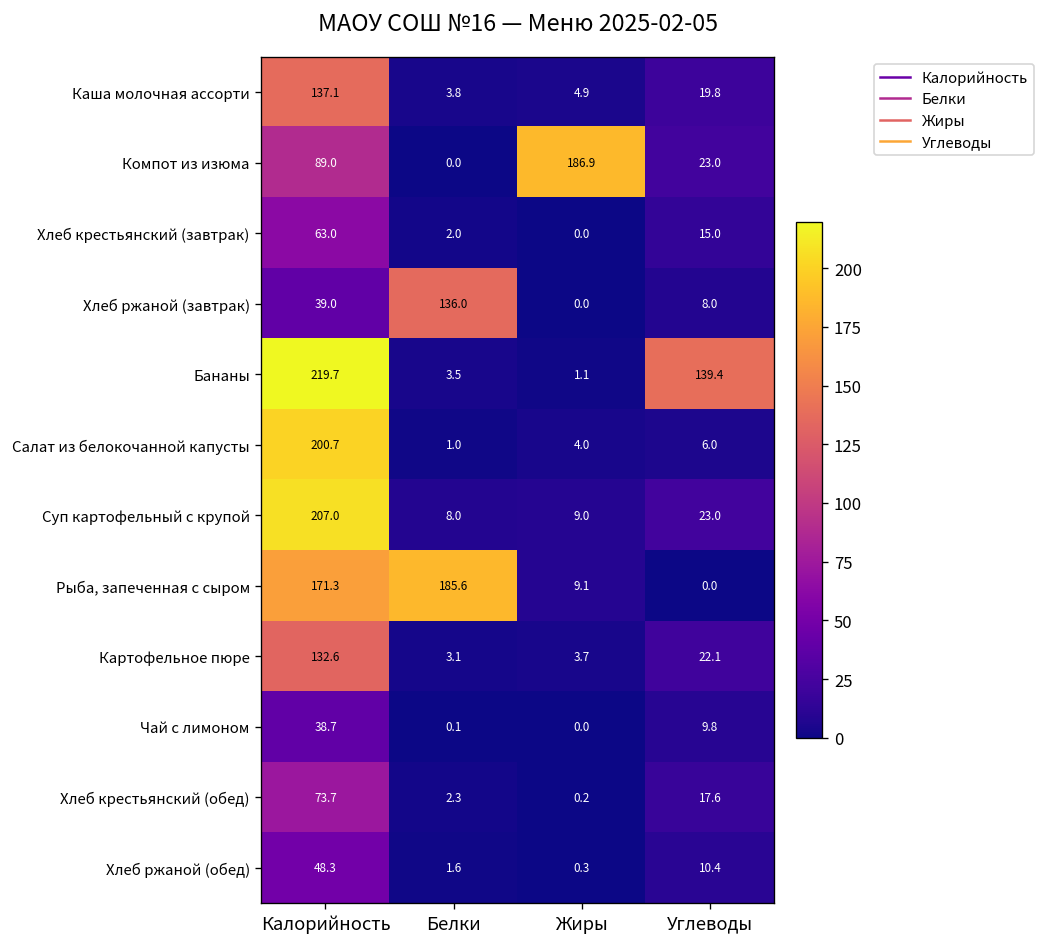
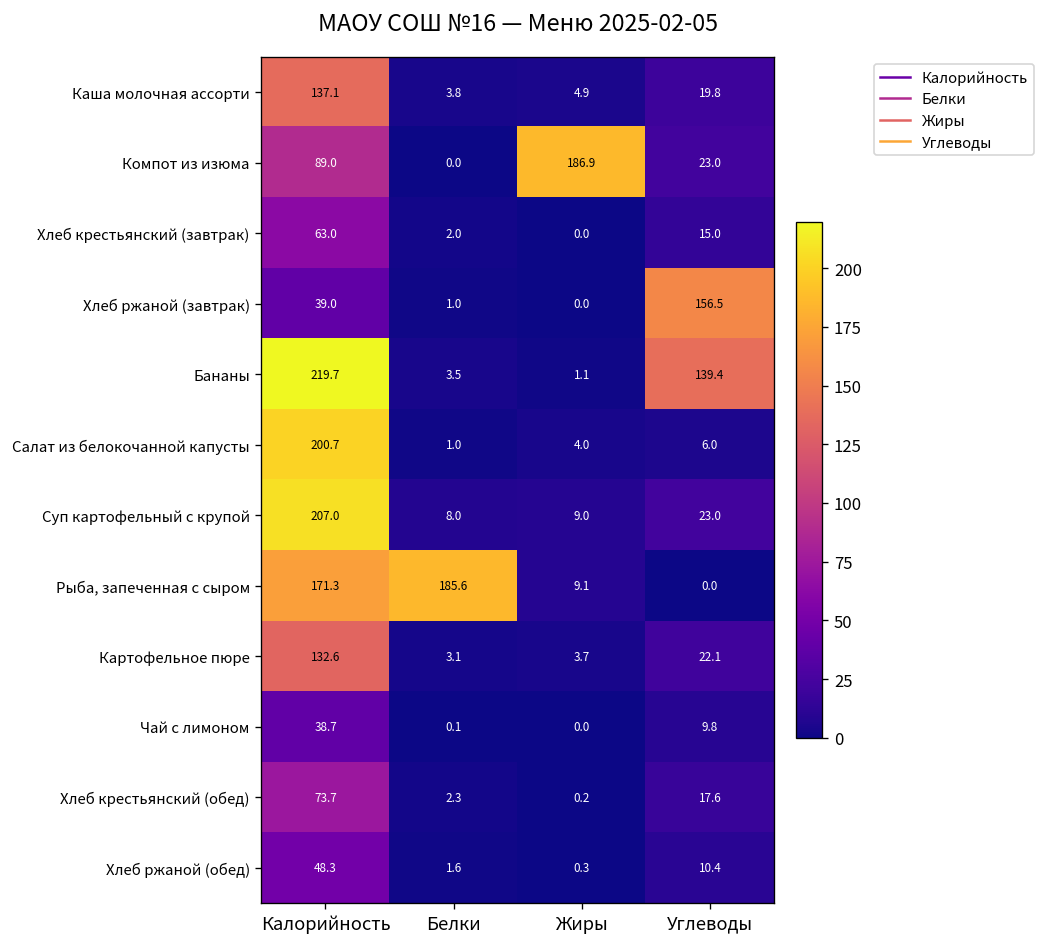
Хлеб ржаной (завтрак), Белки: 136.0 -> 1.0
Хлеб ржаной (завтрак), Углеводы: 8.0 -> 156.5
